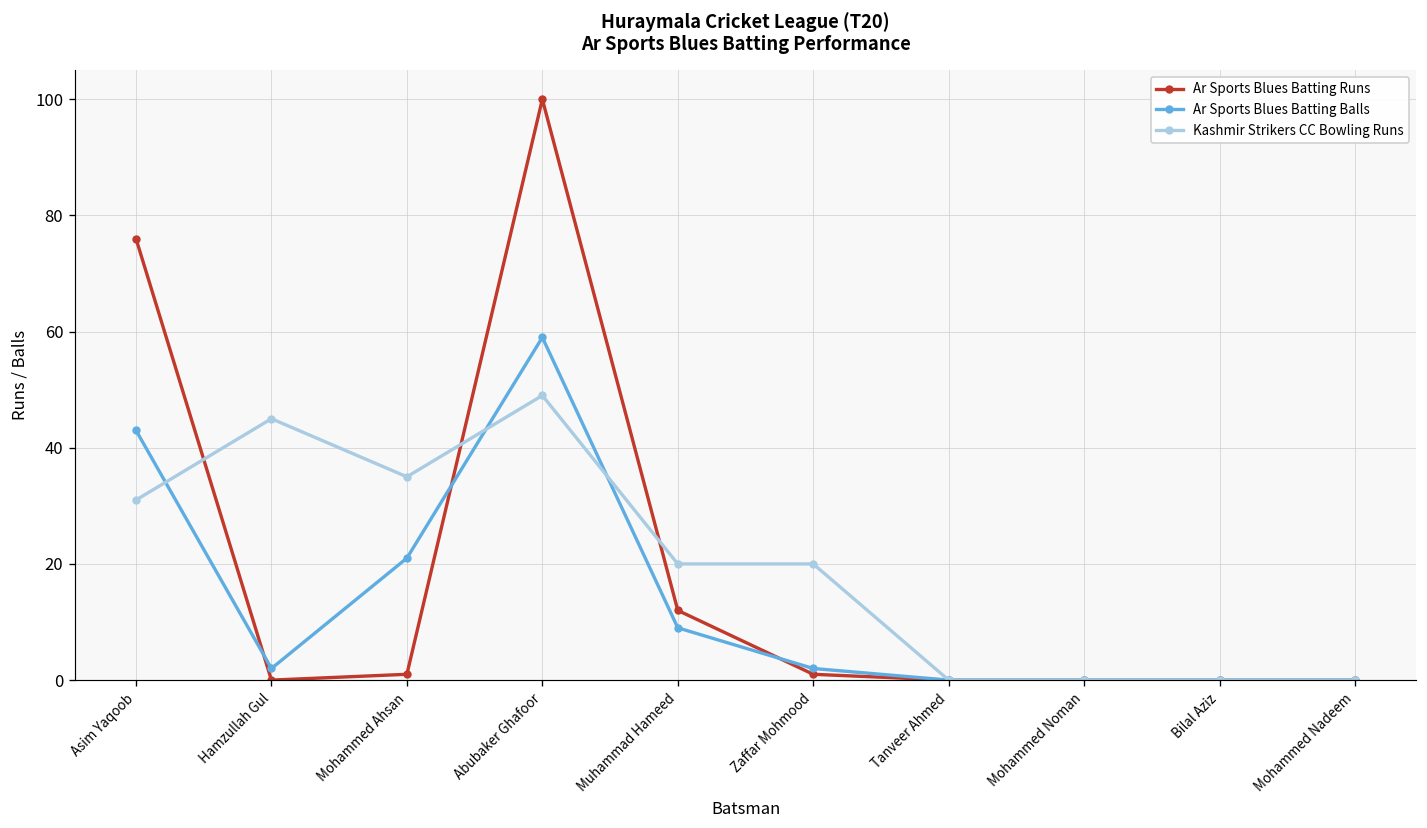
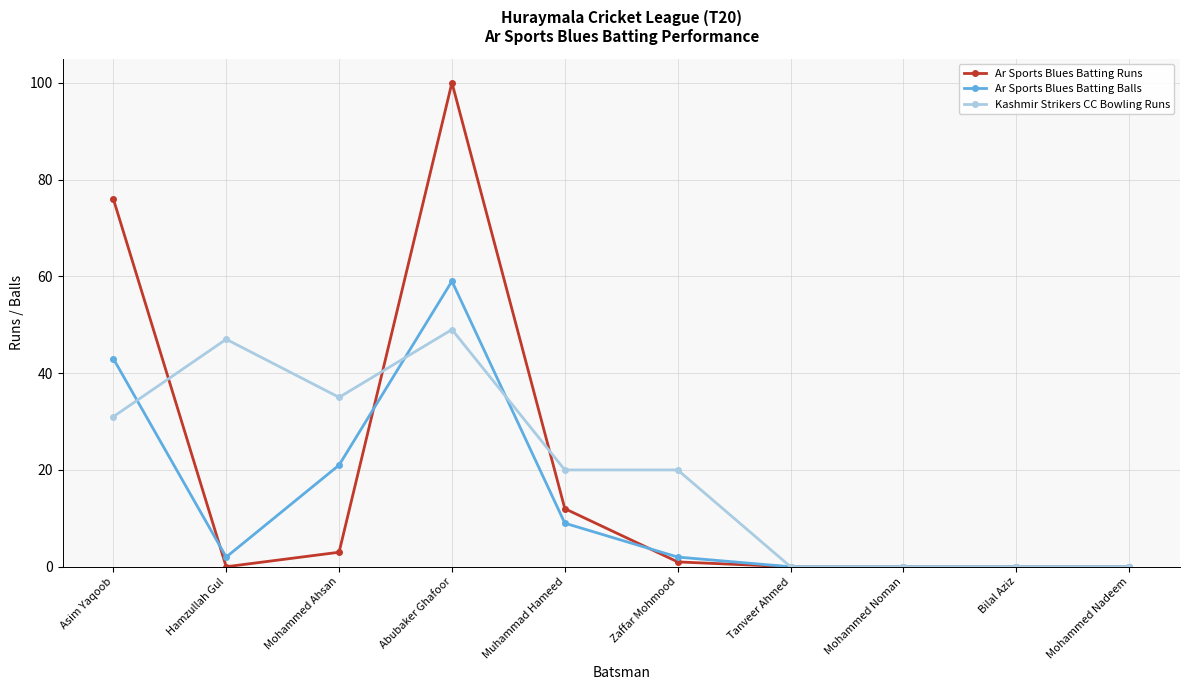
Kashmir Strikers CC Bowling Runs, Hamzullah Gul: 45 -> 47
Ar Sports Blues Batting Runs, Mohammed Ahsan: 1 -> 3
